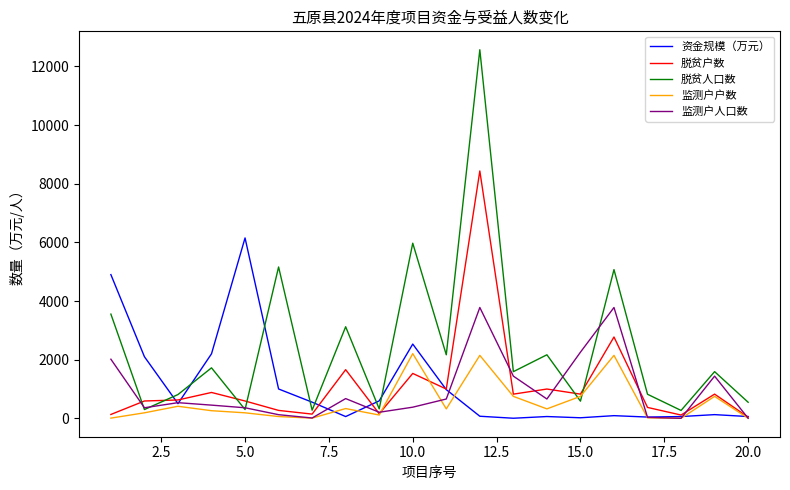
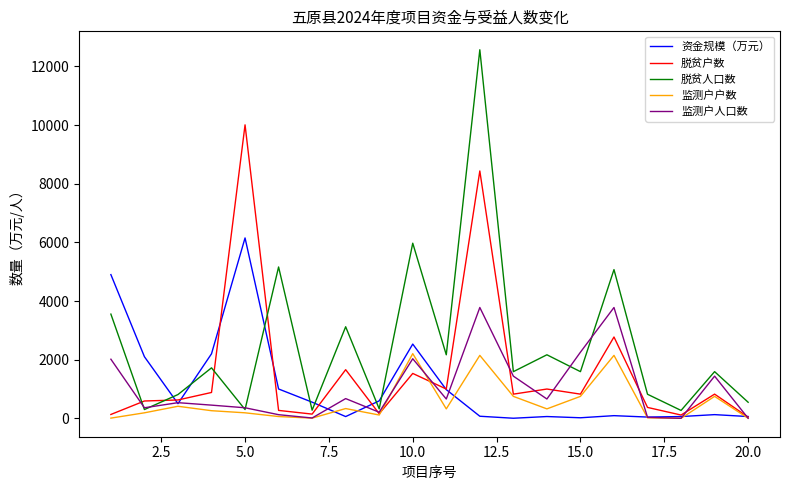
脱贫户数, 5.0: 600 -> 10000
监测户人口数, 10.0: 400 -> 2000
脱贫人口数, 15.0: 600 -> 1600
